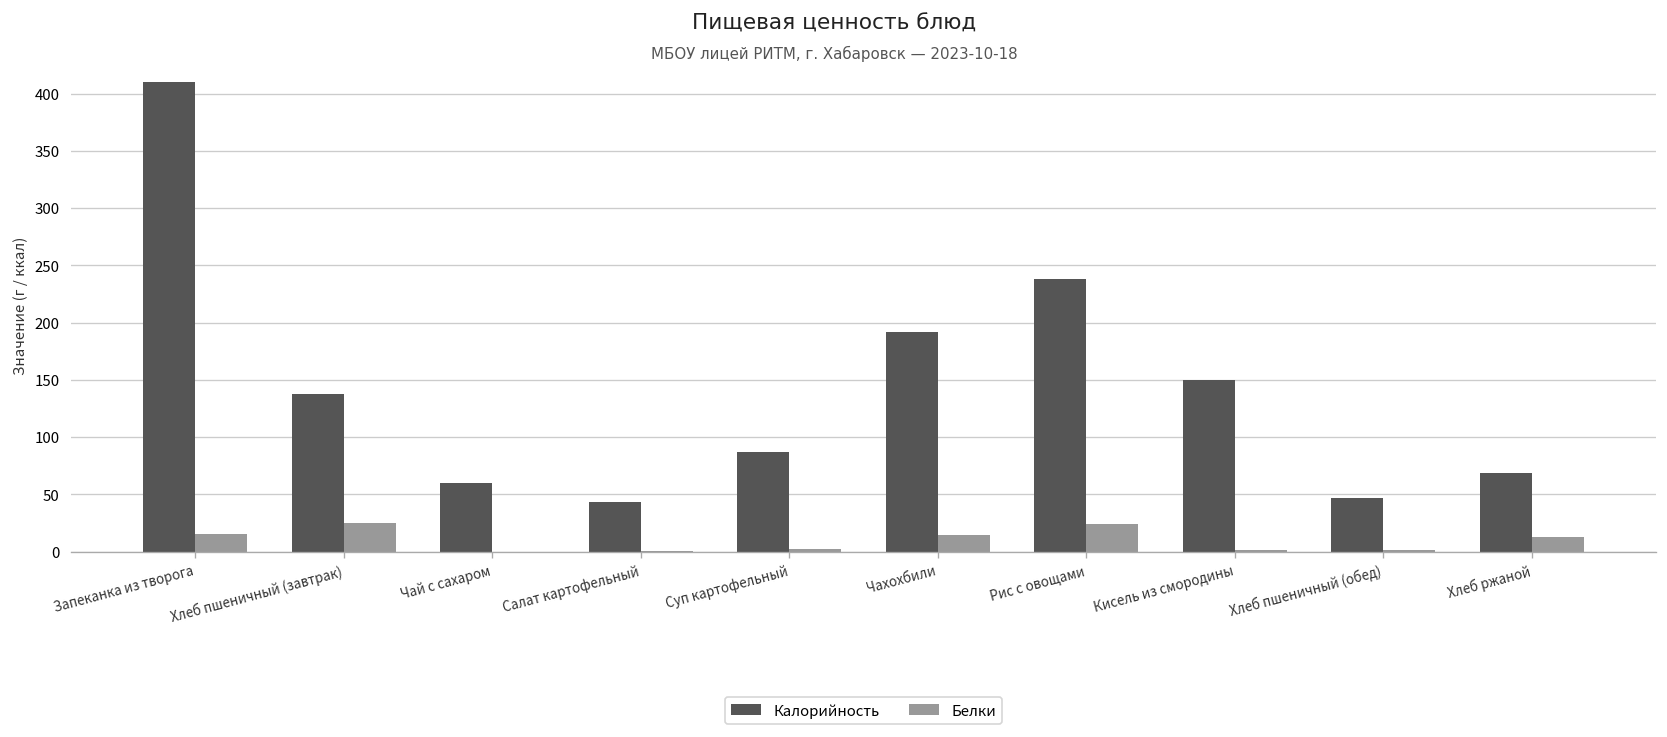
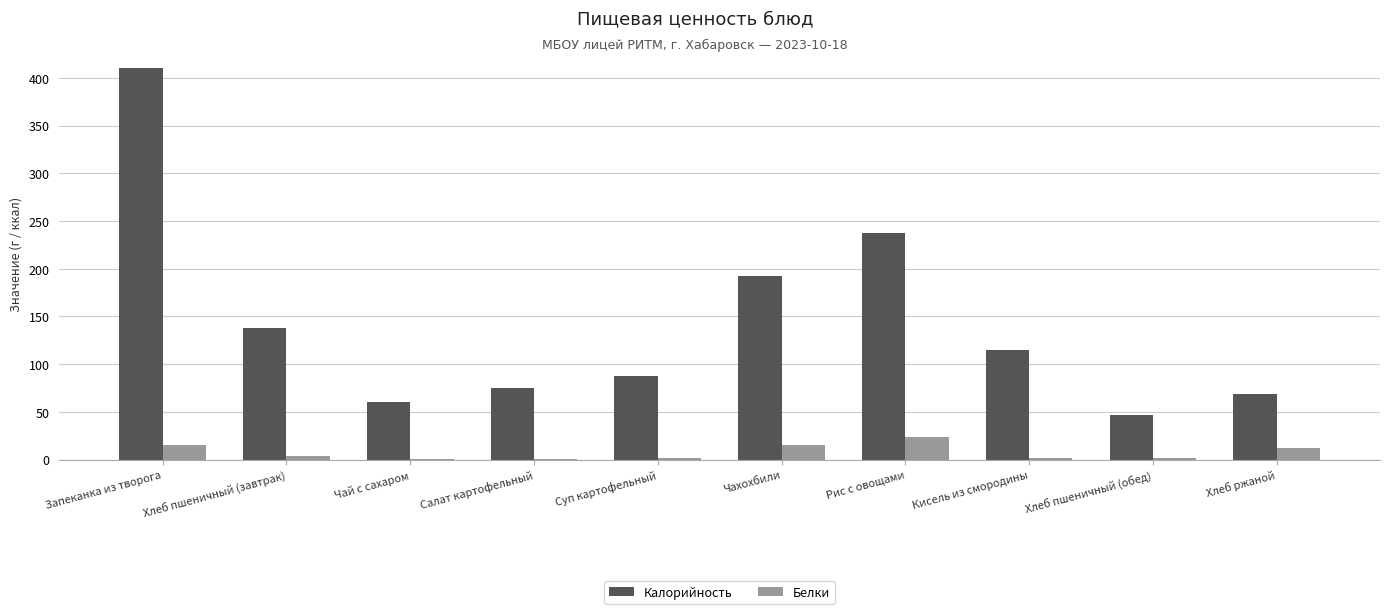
Белки, Хлеб пшеничный (завтрак): 20 -> 0
Калорийность, Салат картофельный: 40 -> 80
Калорийность, Кисель из смородины: 150 -> 110
